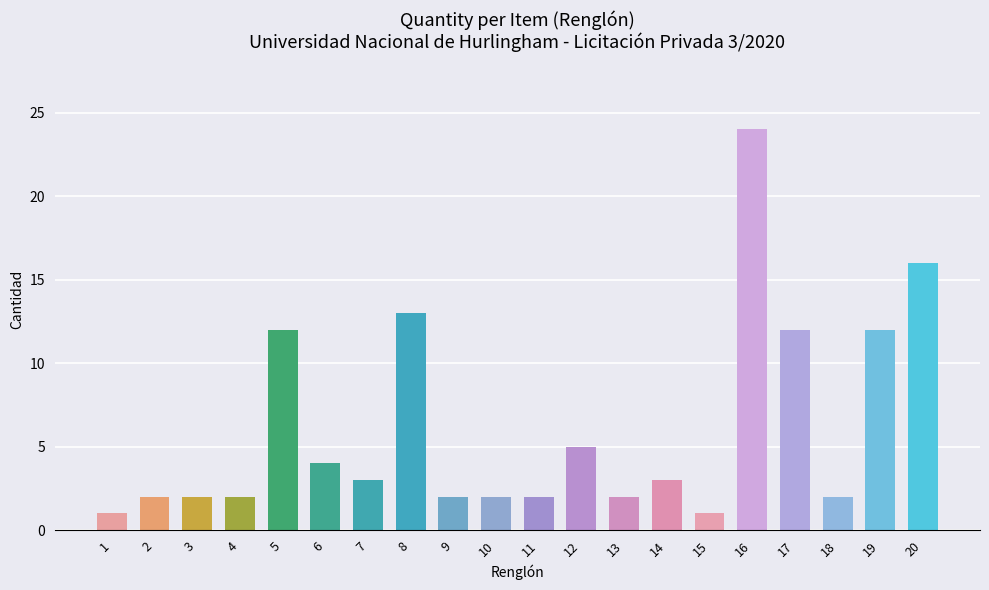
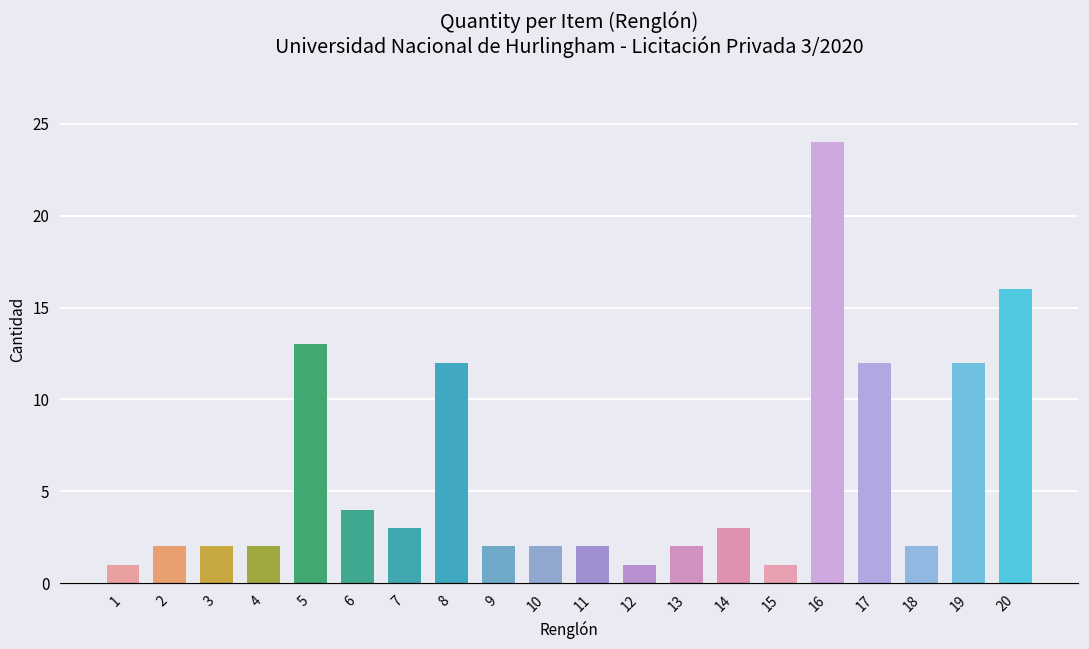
5: 12 -> 13
8: 13 -> 12
12: 5 -> 1
